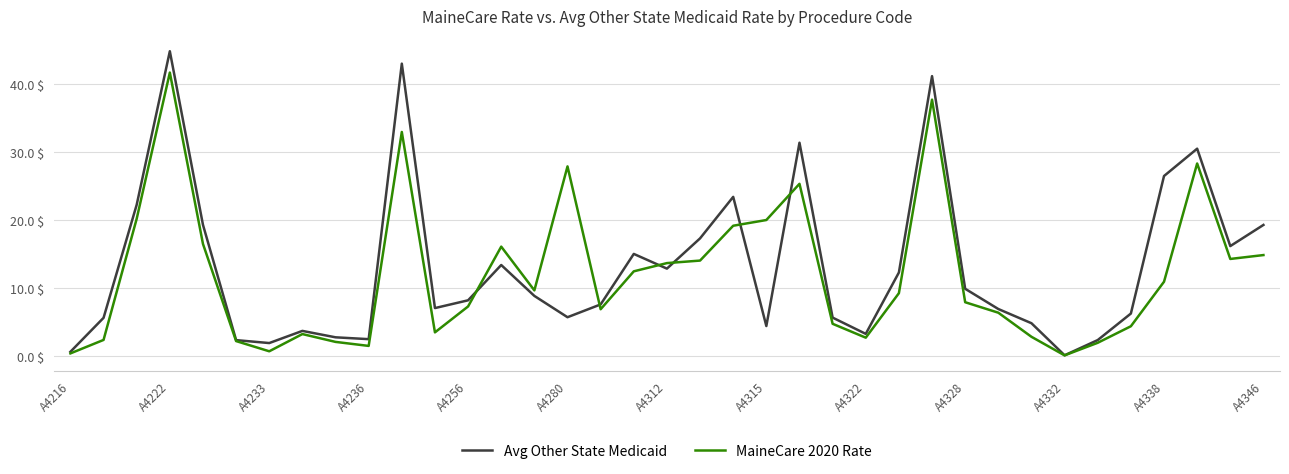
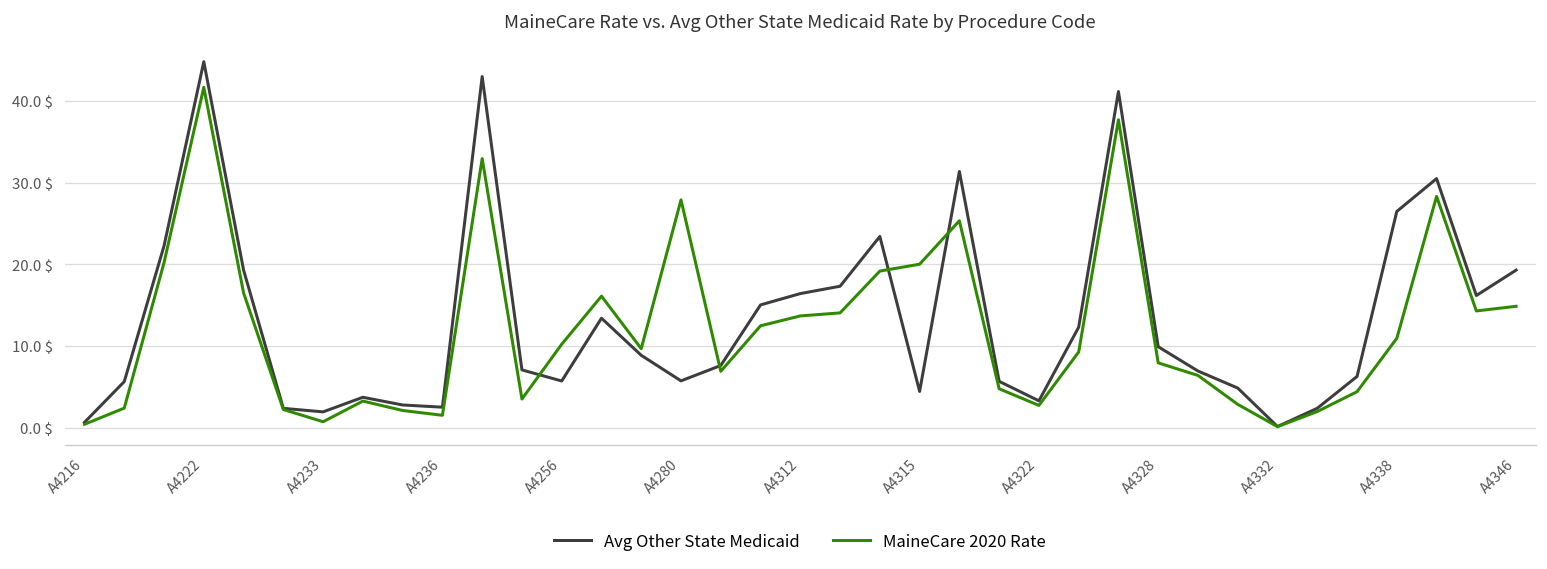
Avg Other State Medicaid, A4256: 8 $ -> 6 $
MaineCare 2020 Rate, A4256: 7 $ -> 10 $
Avg Other State Medicaid, A4312: 13 $ -> 16 $
